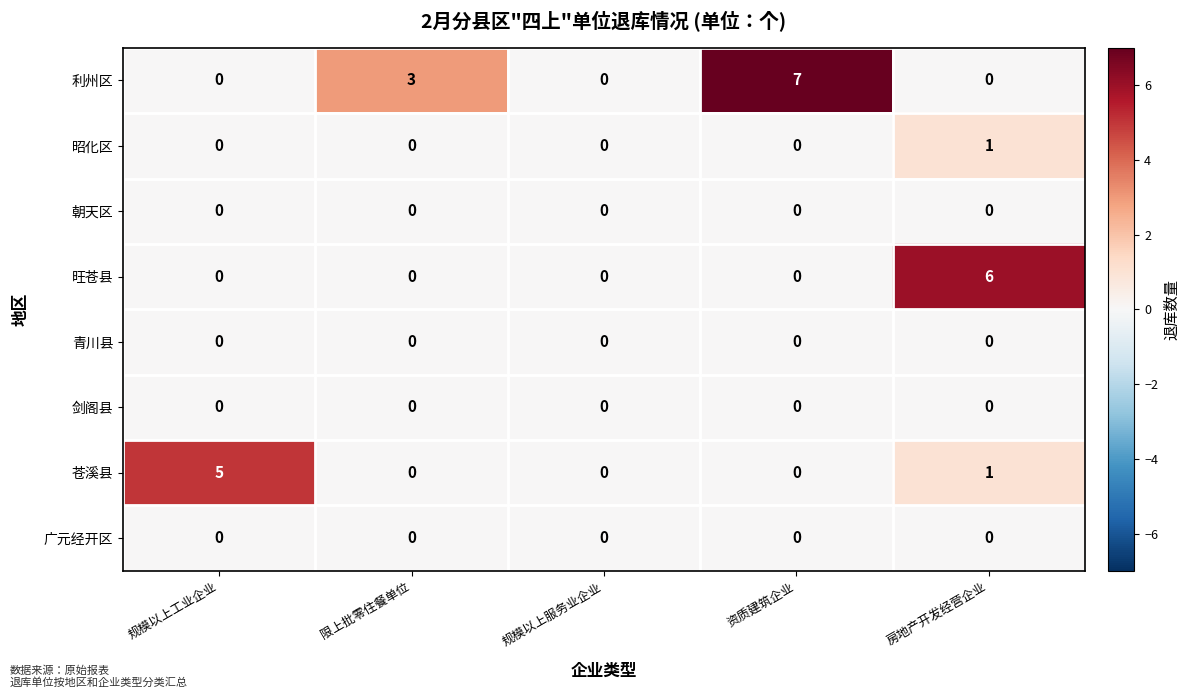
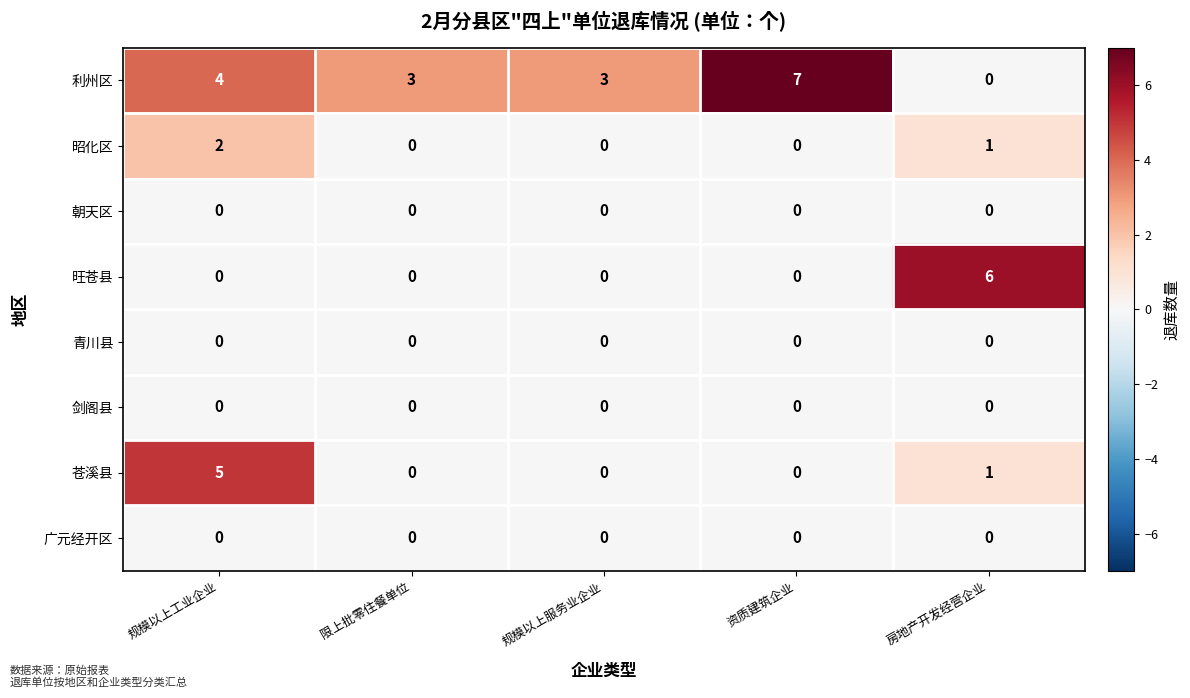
利州区, 规模以上工业企业: 0 -> 4
利州区, 规模以上服务业企业: 0 -> 3
昭化区, 规模以上工业企业: 0 -> 2
